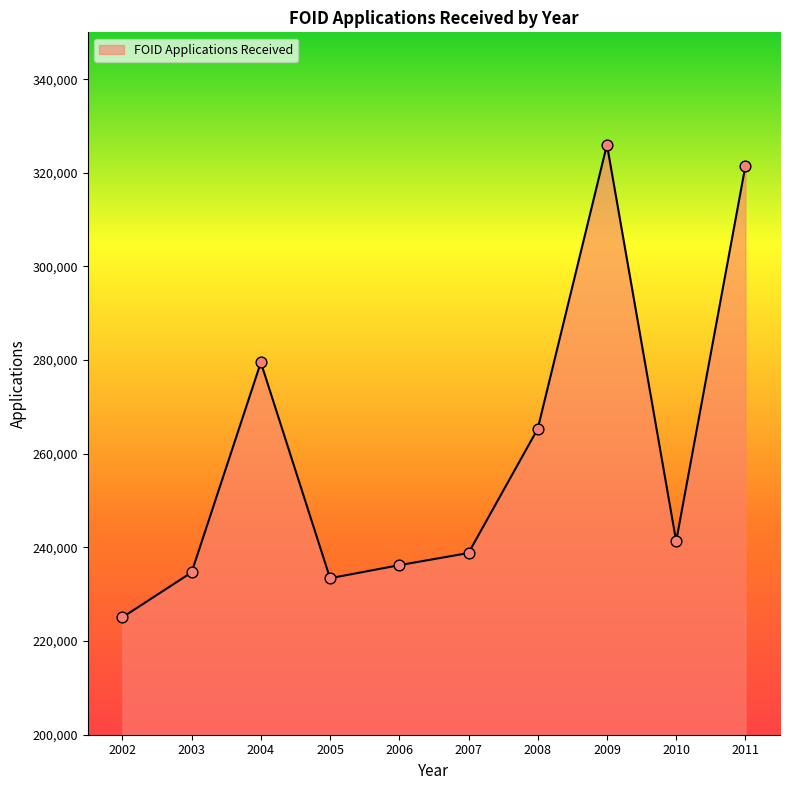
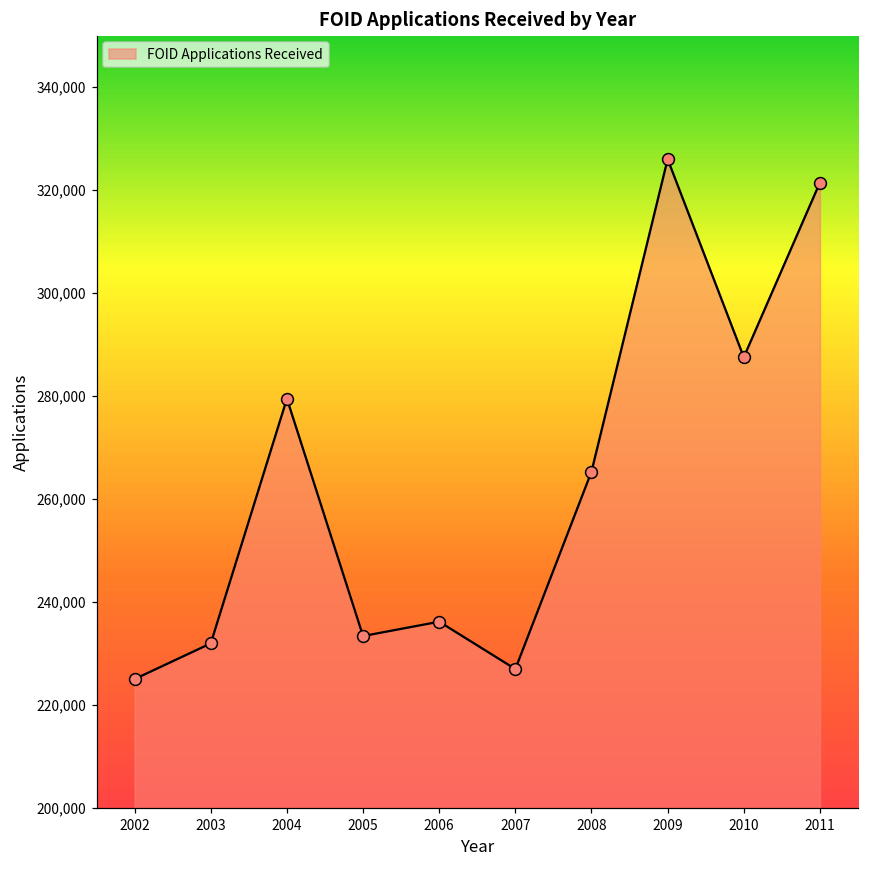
2003: 235,000 -> 232,000
2007: 239,000 -> 227,000
2010: 241,000 -> 288,000
